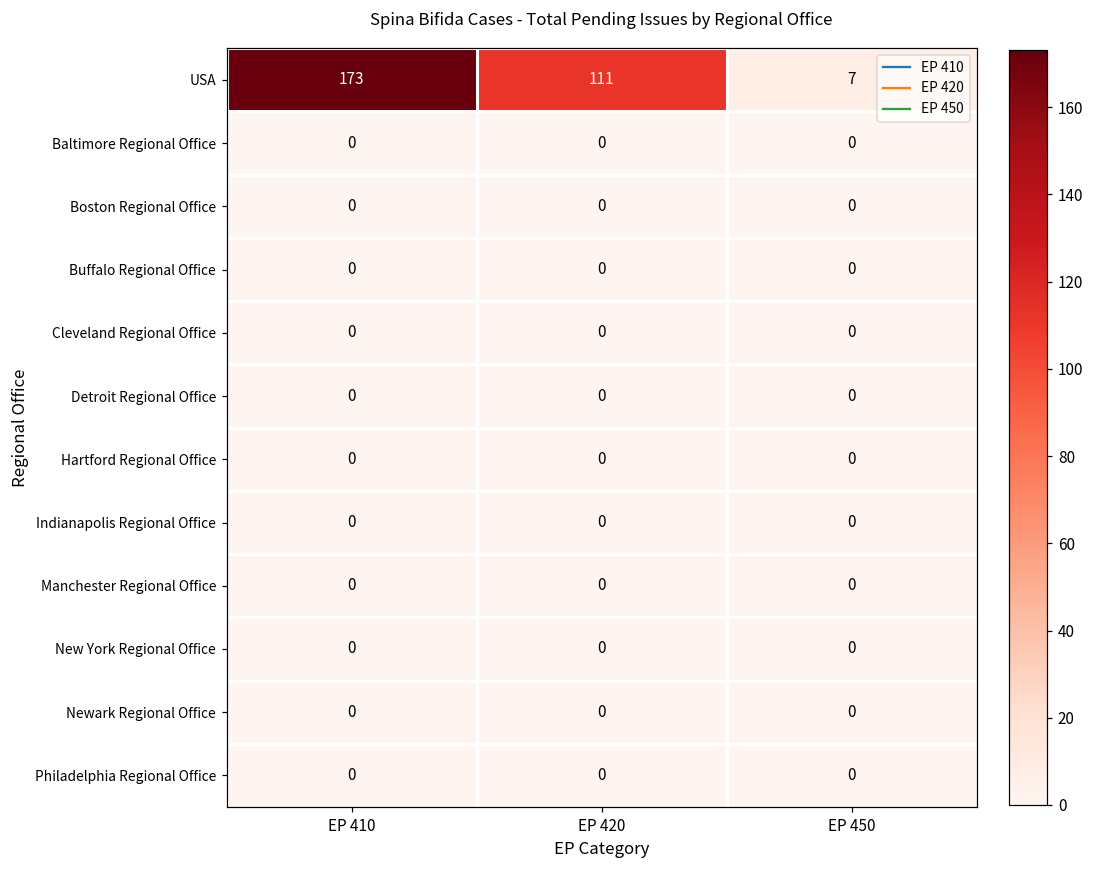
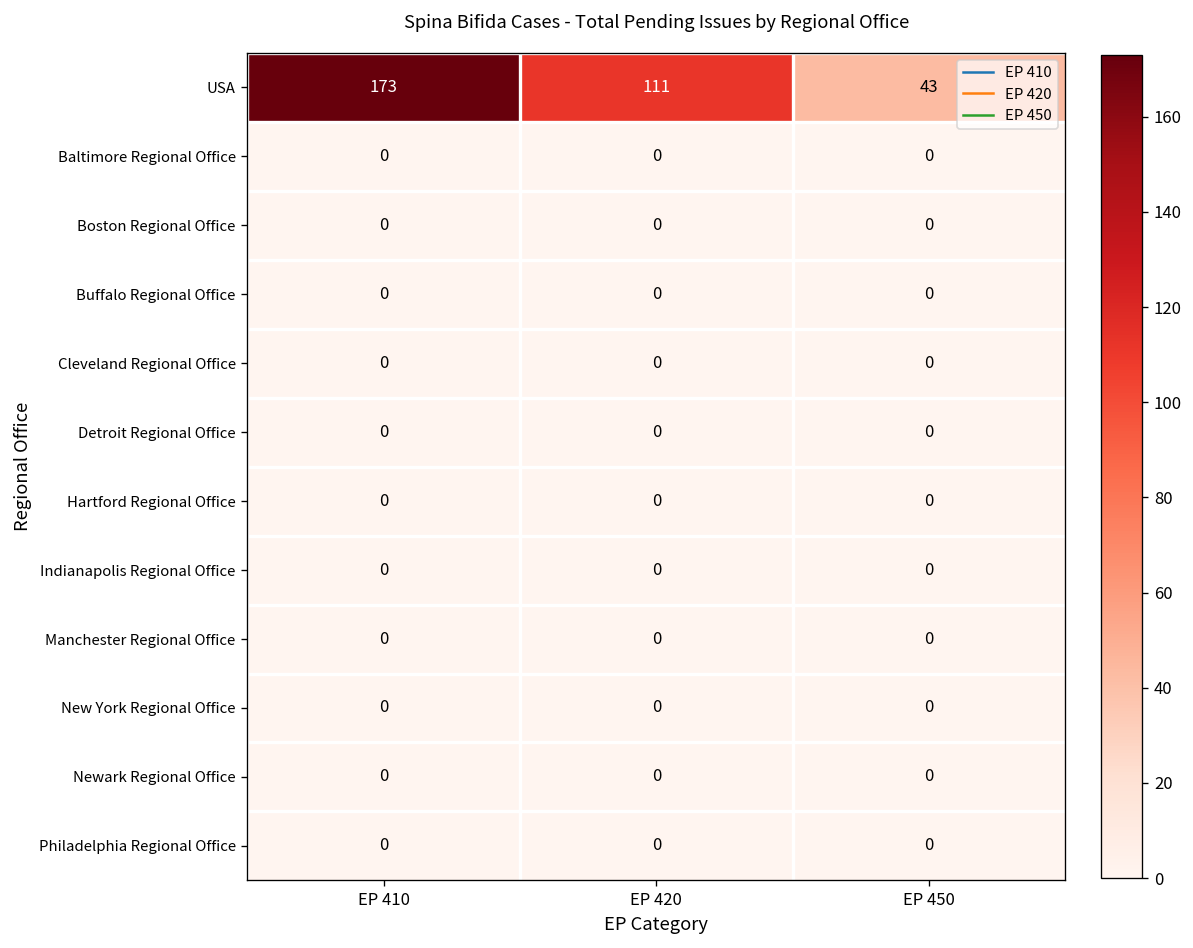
USA, EP 450: 7 -> 43
